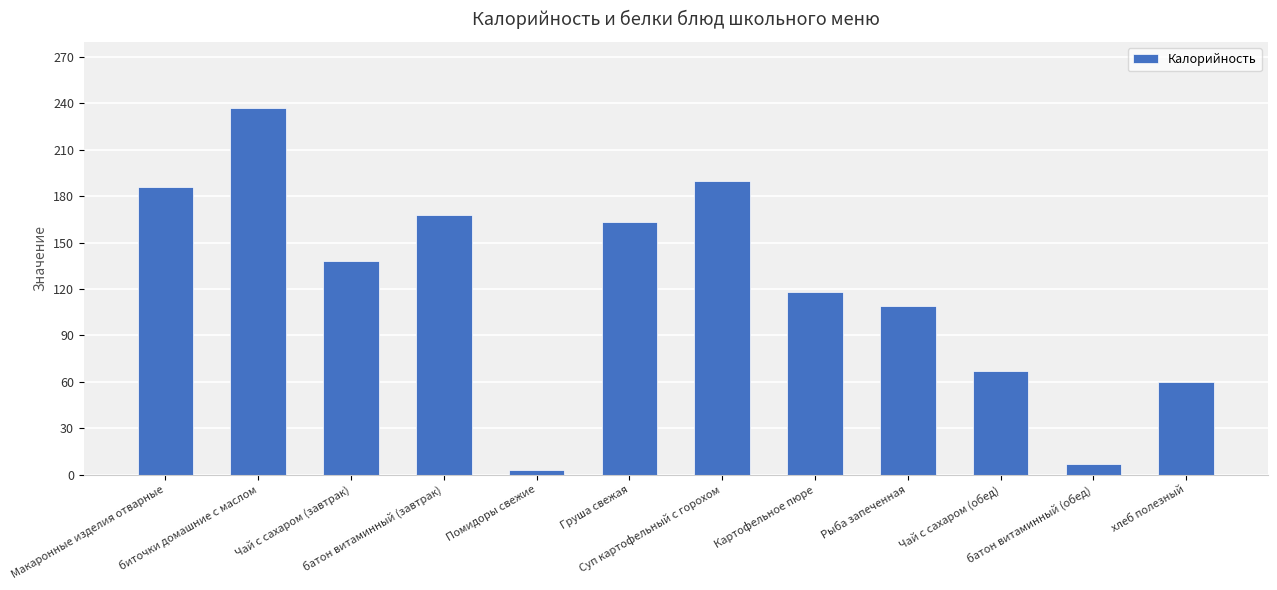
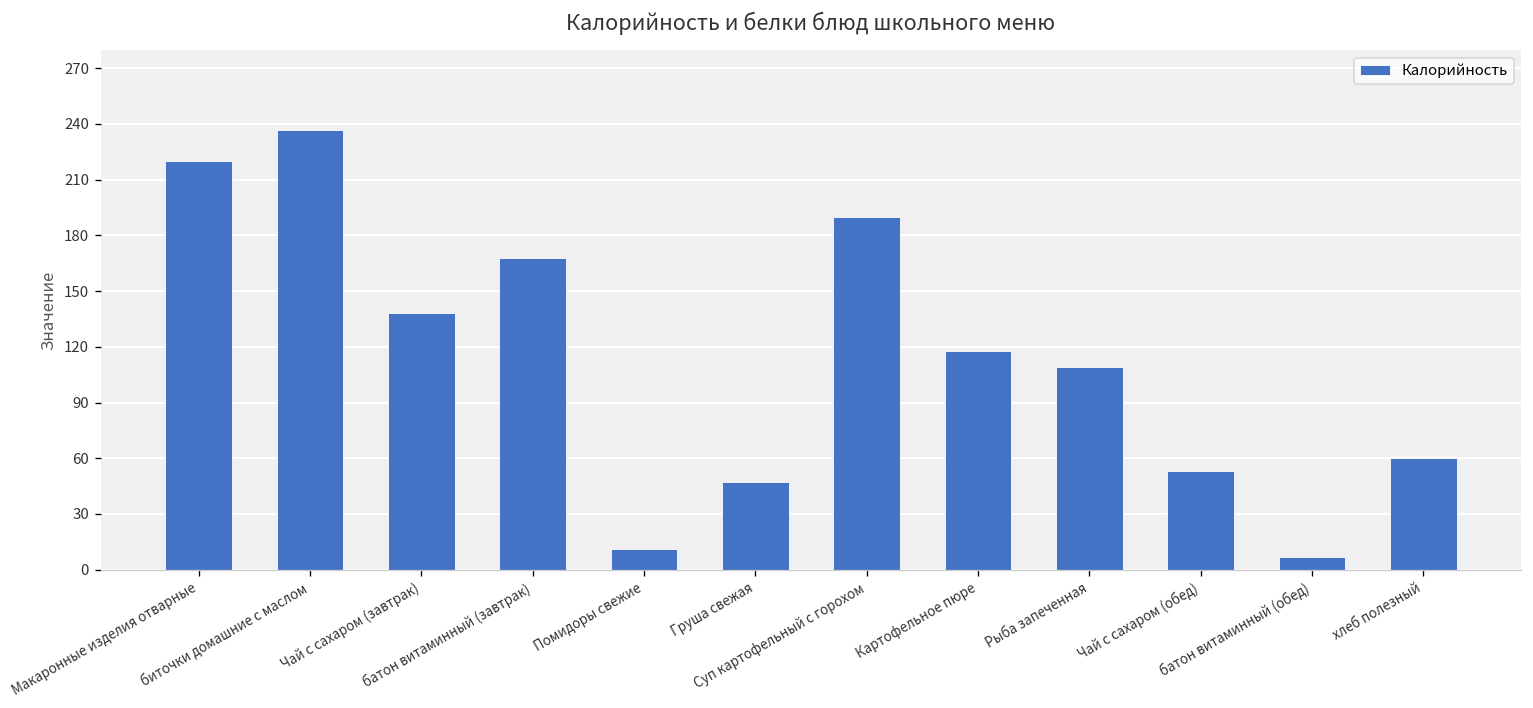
Макаронные изделия отварные: 186 -> 220
Помидоры свежие: 3 -> 11
Груша свежая: 163 -> 47
Чай с сахаром (обед): 67 -> 53
